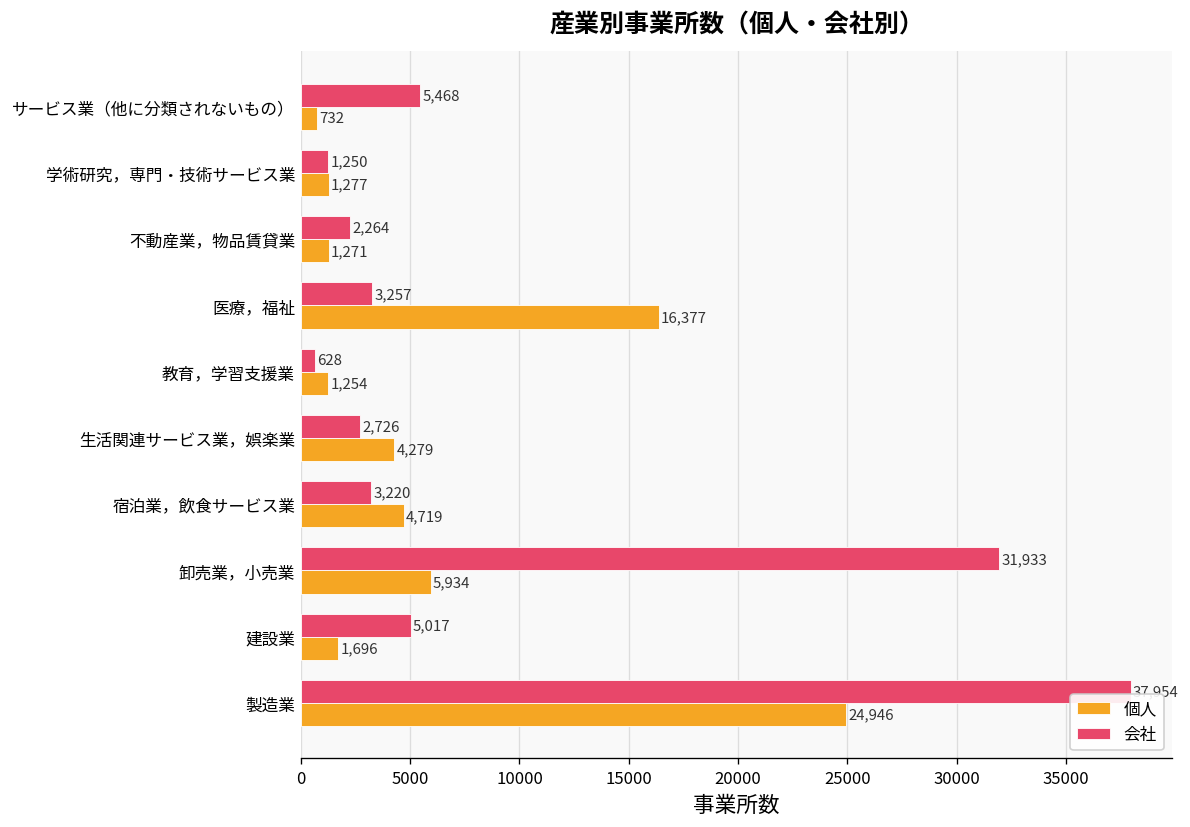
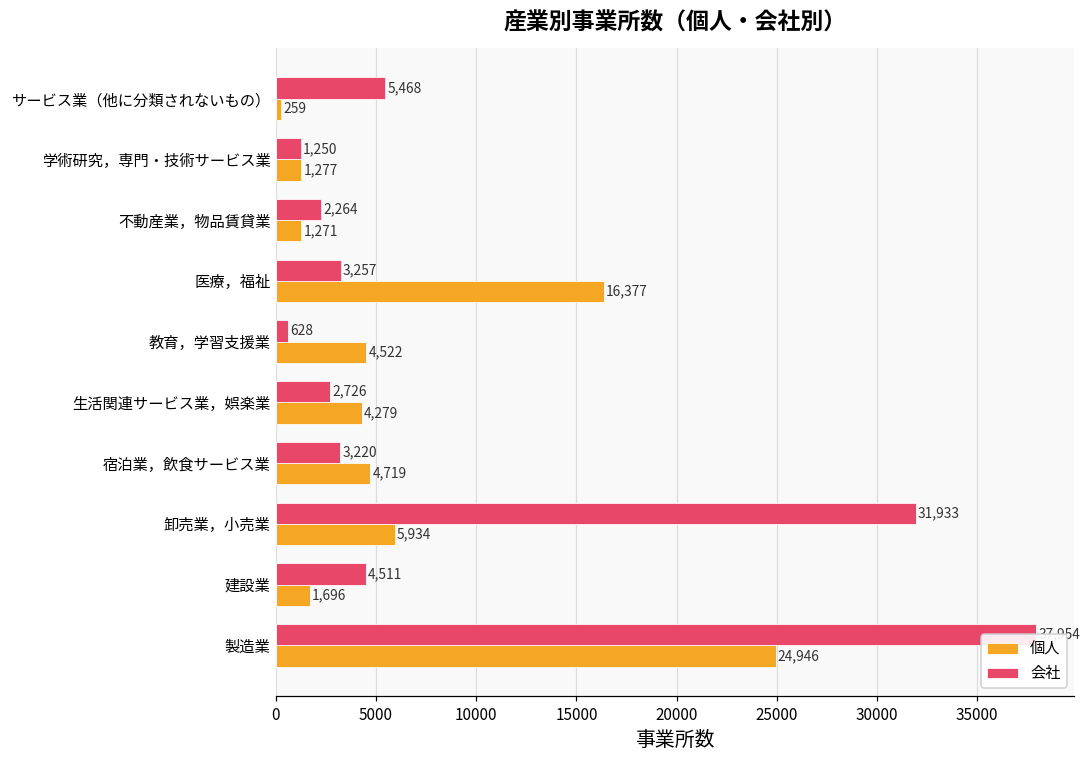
個人, サービス業（他に分類されないもの）: 732 -> 259
個人, 教育，学習支援業: 1,254 -> 4,522
会社, 建設業: 5,017 -> 4,511
